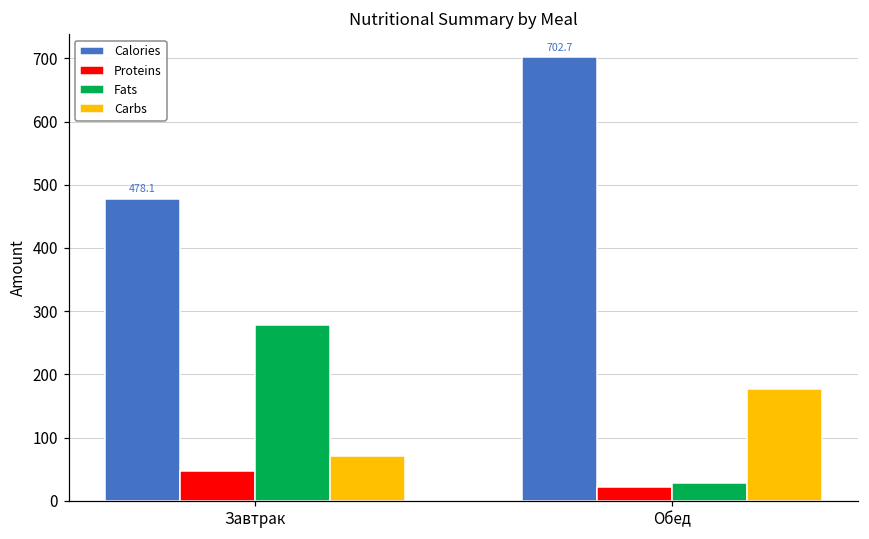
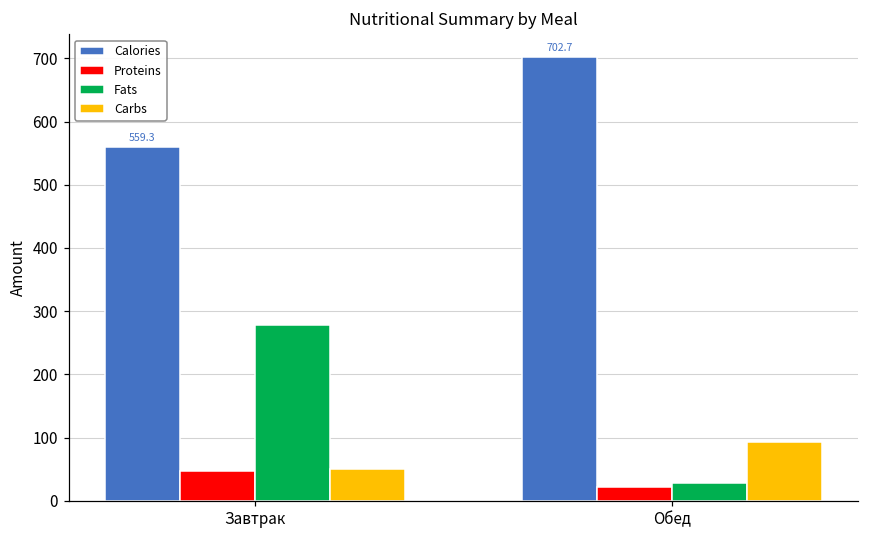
Calories, Завтрак: 478.1 -> 559.3
Carbs, Завтрак: 70 -> 50
Carbs, Обед: 180 -> 90
